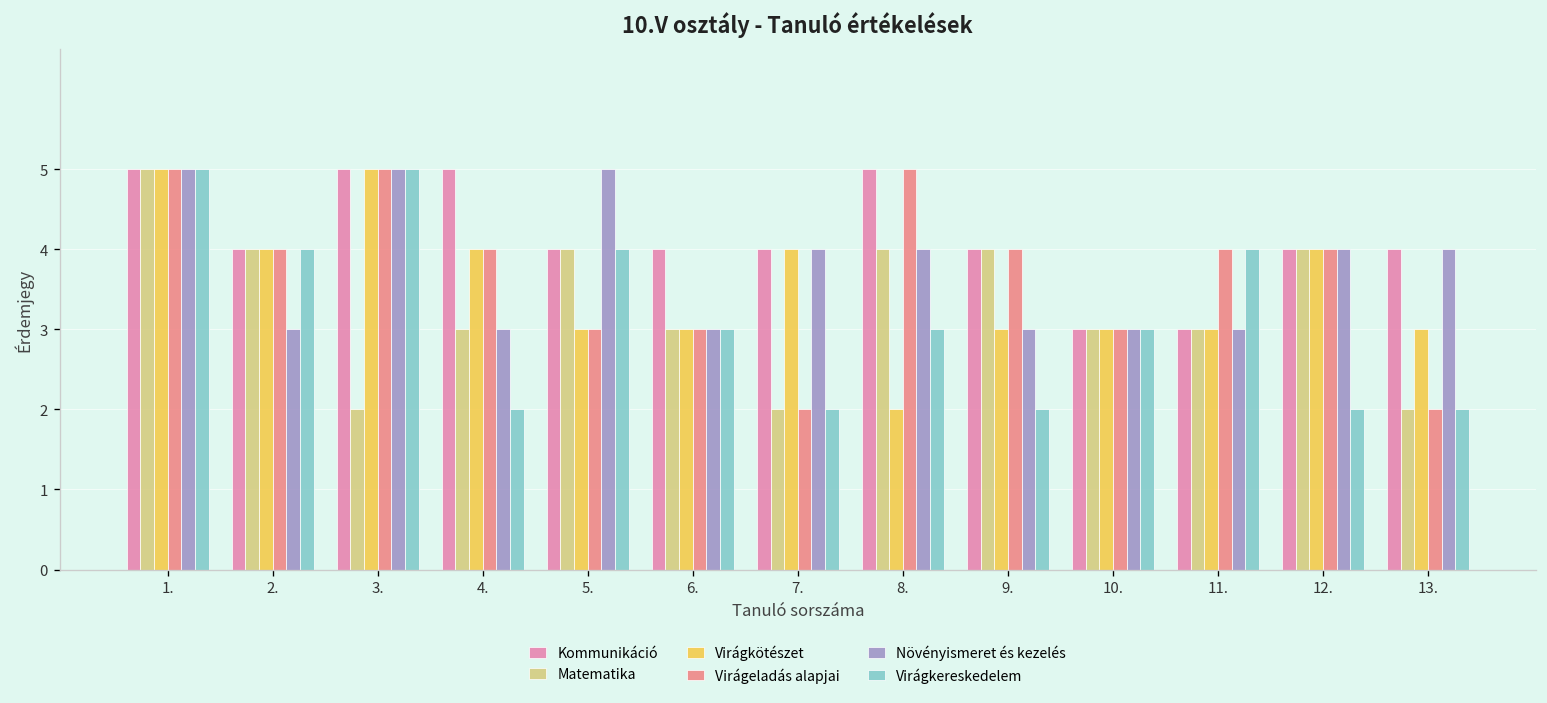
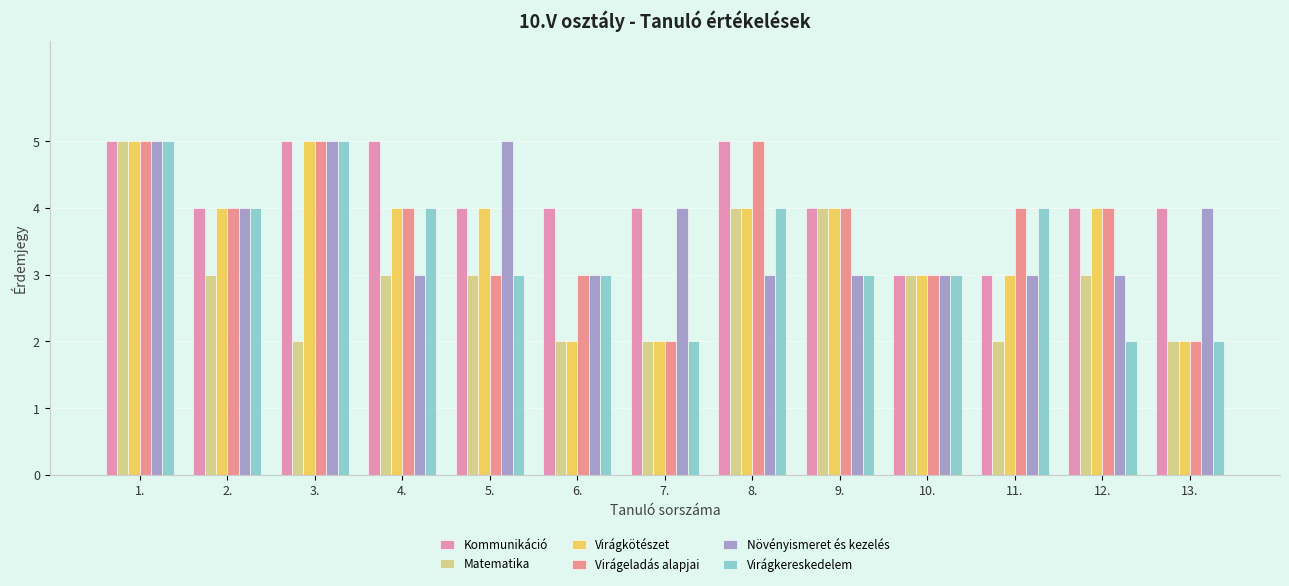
Matematika, 2.: 4 -> 3
Növényismeret és kezelés, 2.: 3 -> 4
Virágkereskedelem, 4.: 2 -> 4
Matematika, 5.: 4 -> 3
Virágkötészet, 5.: 3 -> 4
Virágkereskedelem, 5.: 4 -> 3
Matematika, 6.: 3 -> 2
Virágkötészet, 6.: 3 -> 2
Virágkötészet, 7.: 4 -> 2
Virágkötészet, 8.: 2 -> 4
Növényismeret és kezelés, 8.: 4 -> 3
Virágkereskedelem, 8.: 3 -> 4
Virágkötészet, 9.: 3 -> 4
Virágkereskedelem, 9.: 2 -> 3
Matematika, 11.: 3 -> 2
Matematika, 12.: 4 -> 3
Növényismeret és kezelés, 12.: 4 -> 3
Virágkötészet, 13.: 3 -> 2
